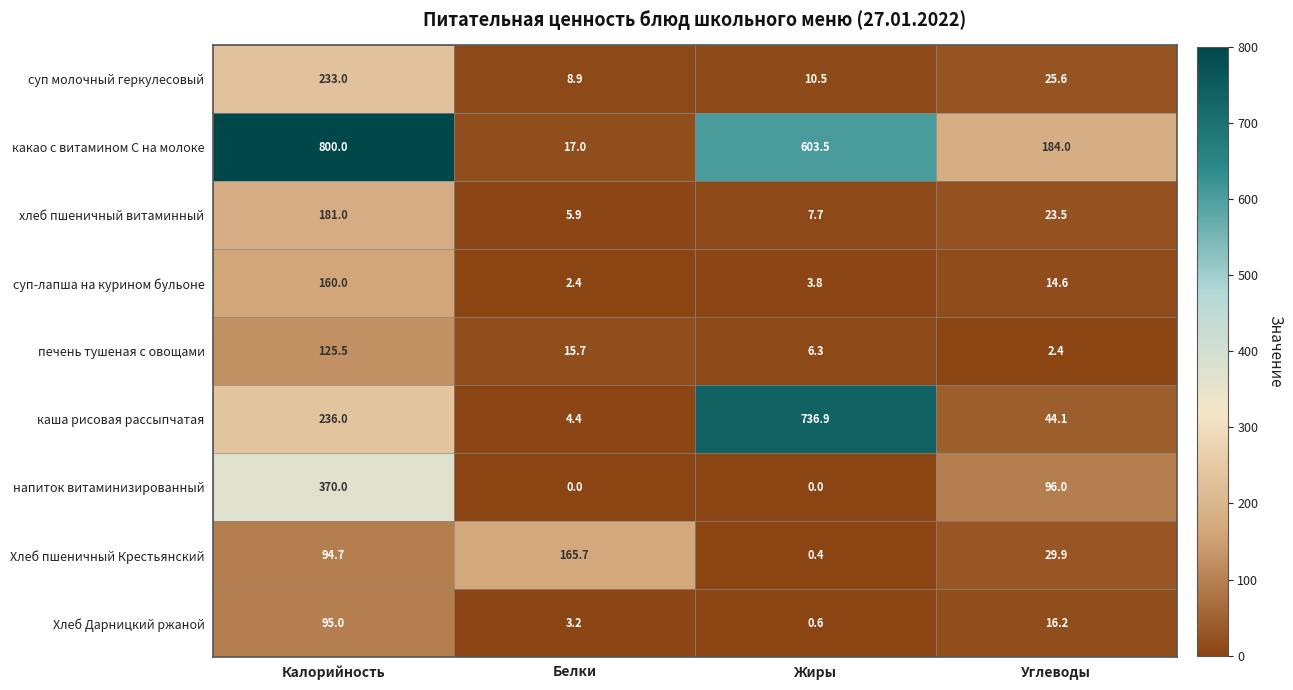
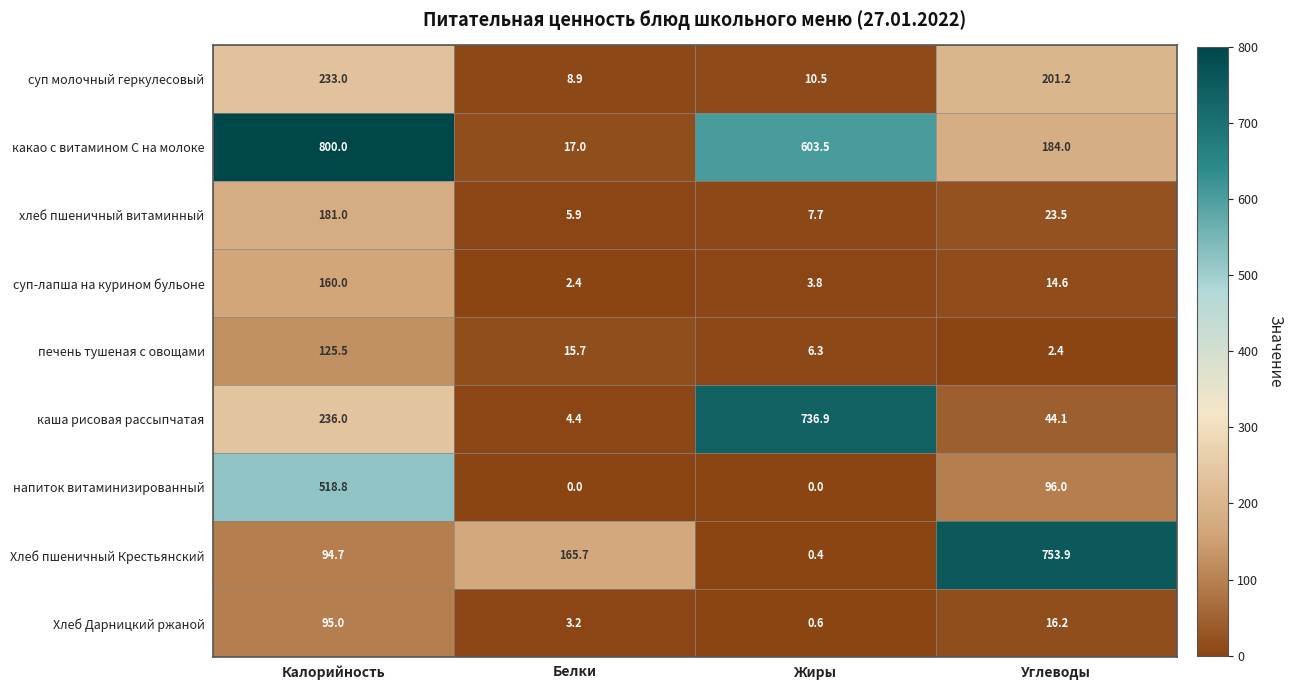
суп молочный геркулесовый, Углеводы: 25.6 -> 201.2
напиток витаминизированный, Калорийность: 370.0 -> 518.8
Хлеб пшеничный Крестьянский, Углеводы: 29.9 -> 753.9
